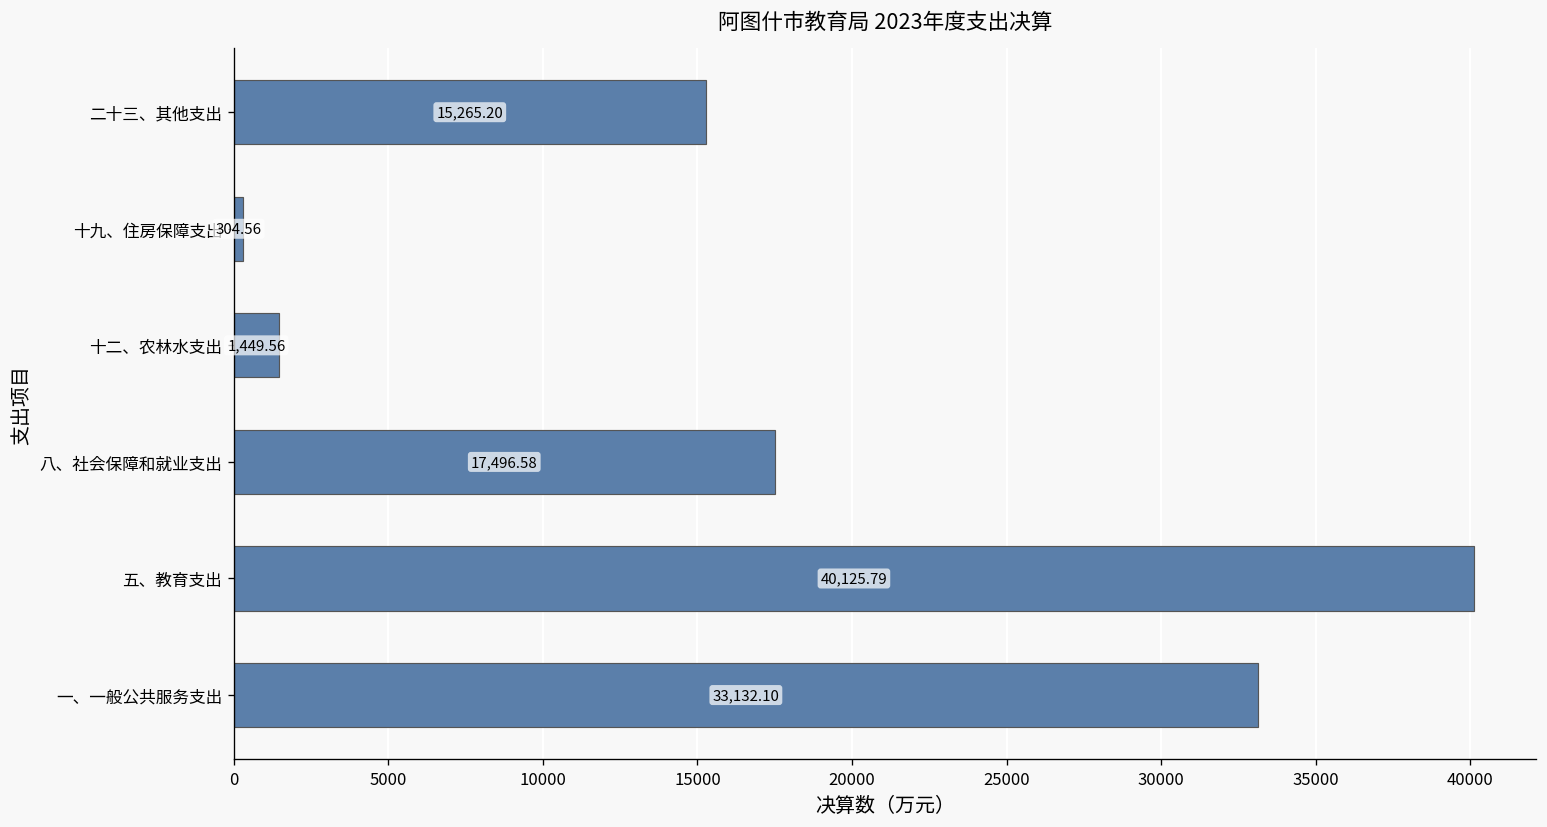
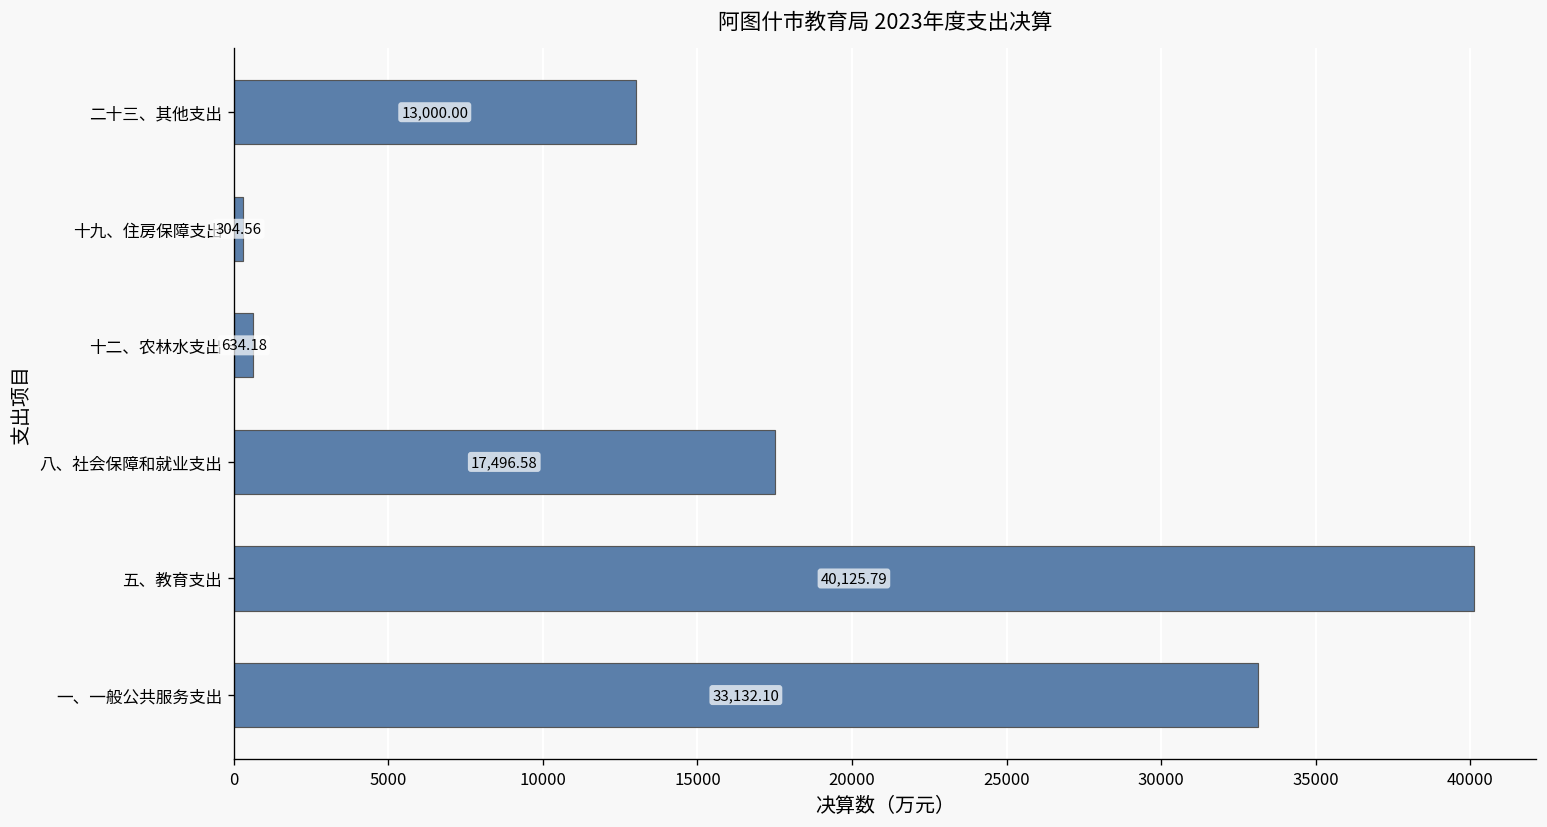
二十三、其他支出: 15,265.20 -> 13,000.00
十二、农林水支出: 1,449.56 -> 634.18
